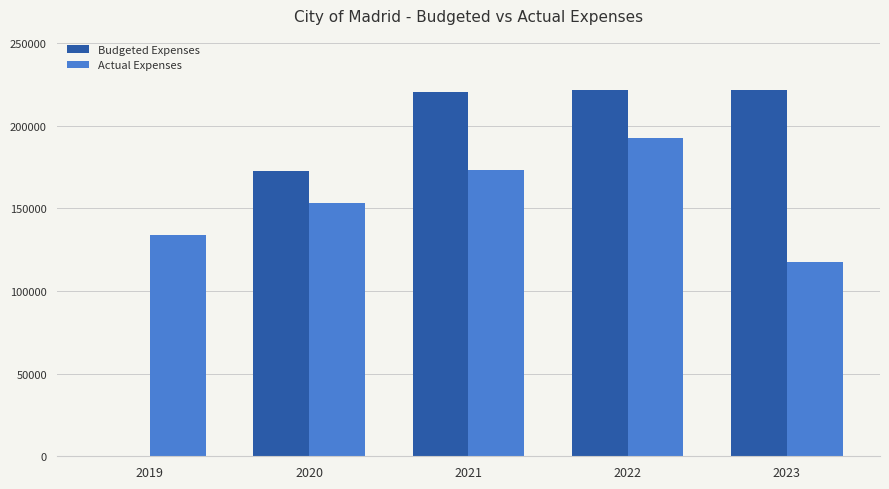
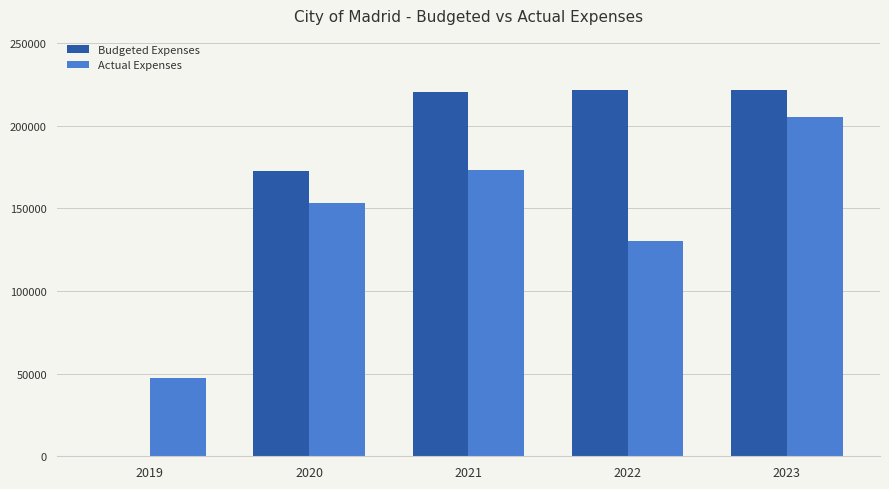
Actual Expenses, 2019: 134000 -> 47000
Actual Expenses, 2022: 193000 -> 130000
Actual Expenses, 2023: 118000 -> 205000
